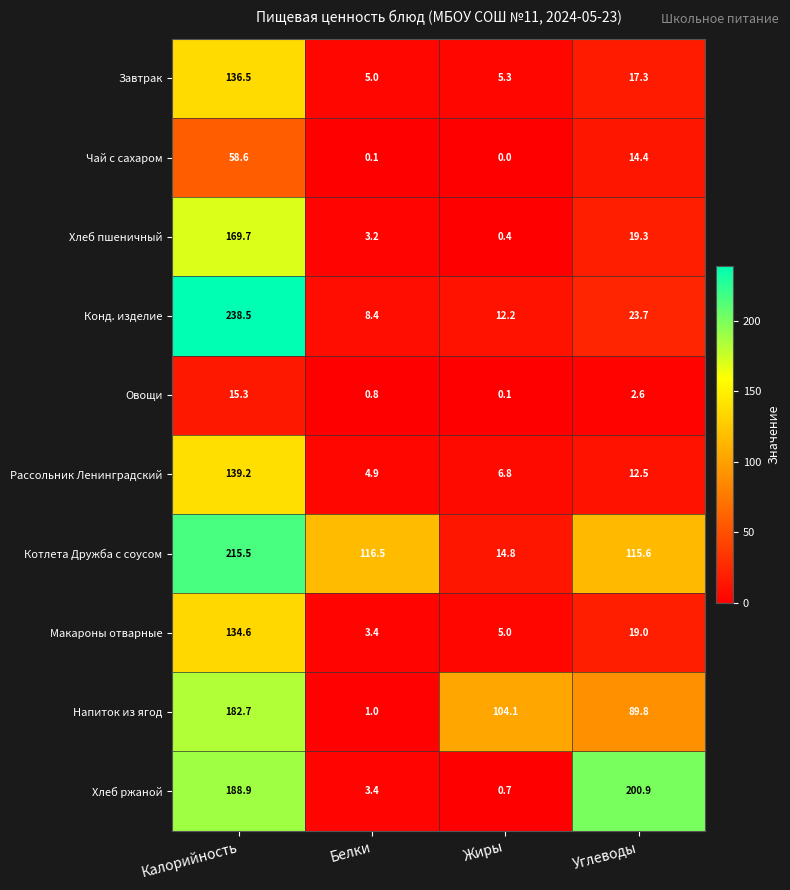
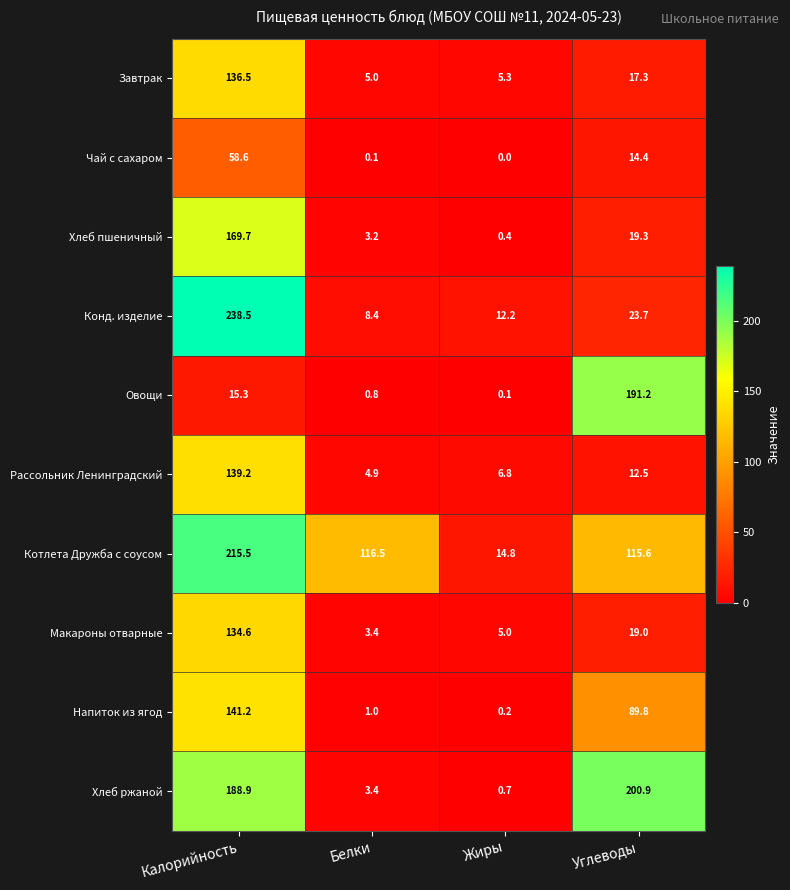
Овощи, Углеводы: 2.6 -> 191.2
Напиток из ягод, Калорийность: 182.7 -> 141.2
Напиток из ягод, Жиры: 104.1 -> 0.2
